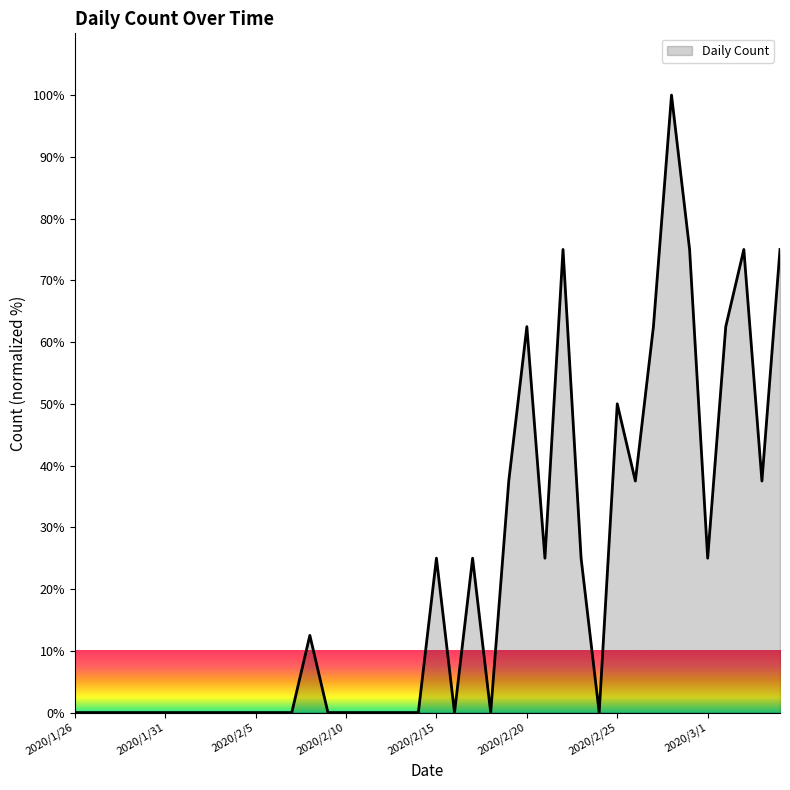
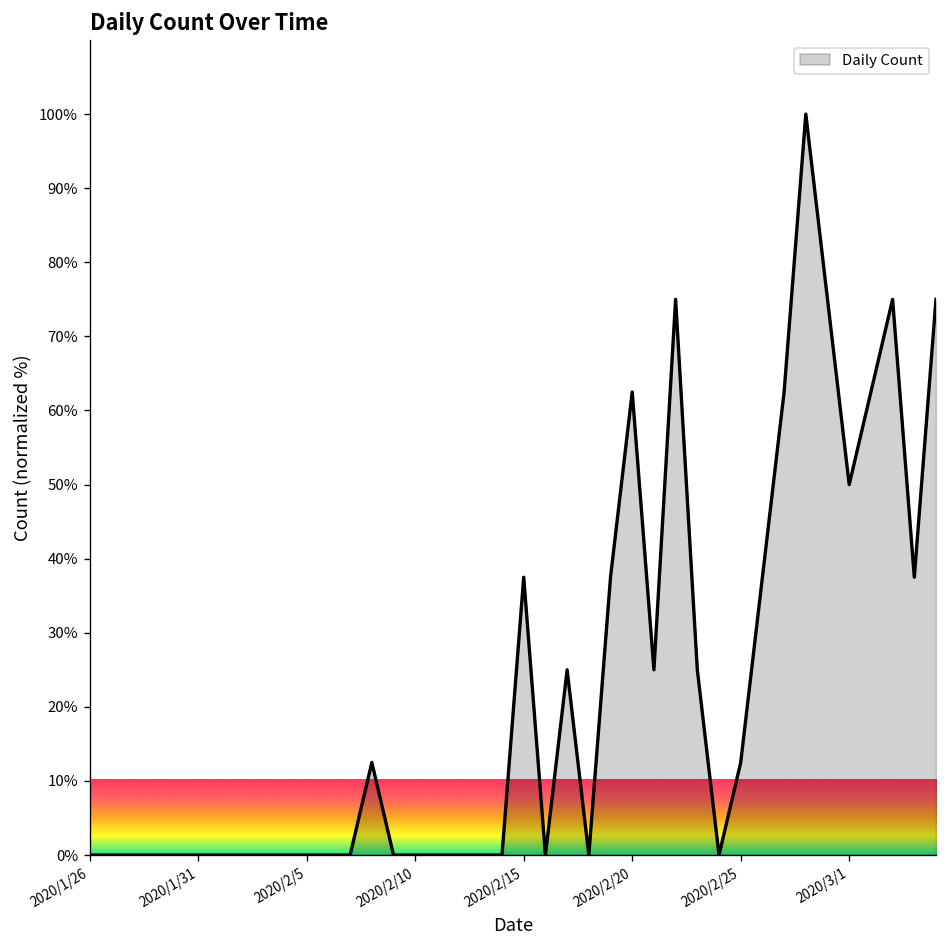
2020/2/15: 25% -> 38%
2020/2/25: 50% -> 13%
2020/3/1: 25% -> 50%
